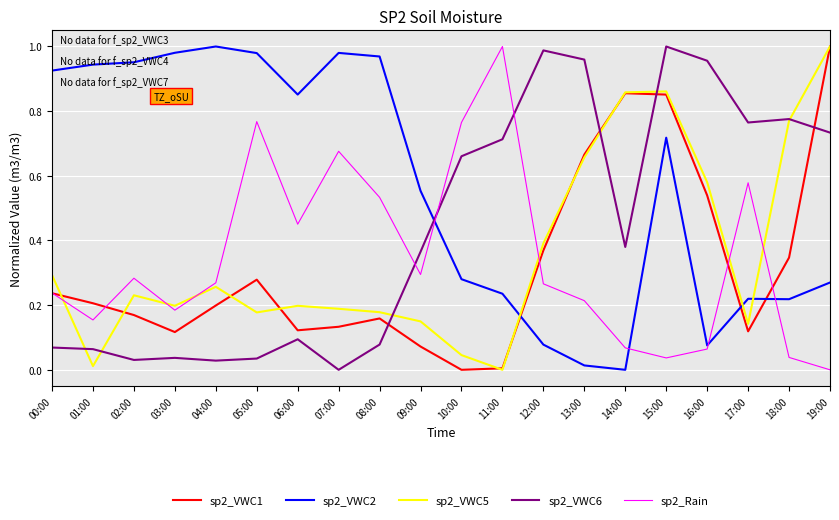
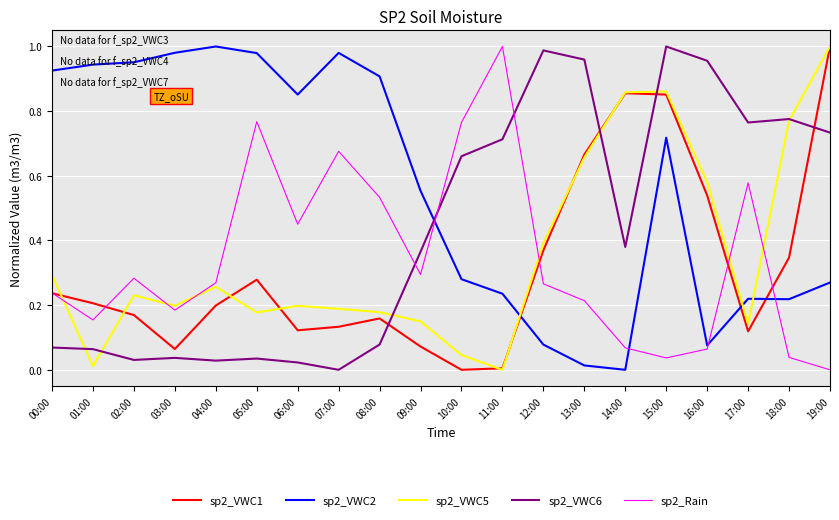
sp2_VWC1, 03:00: 0.12 -> 0.06
sp2_VWC6, 06:00: 0.09 -> 0.02
sp2_VWC2, 08:00: 0.97 -> 0.91
